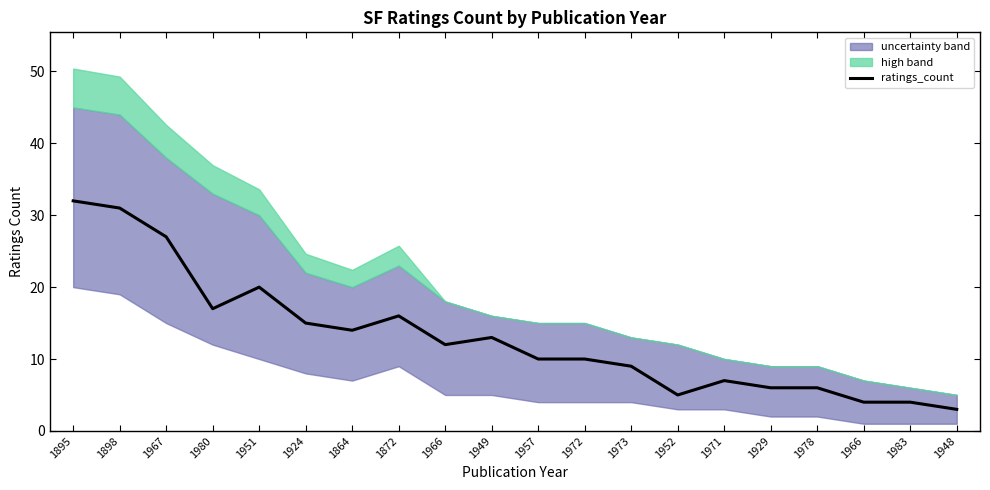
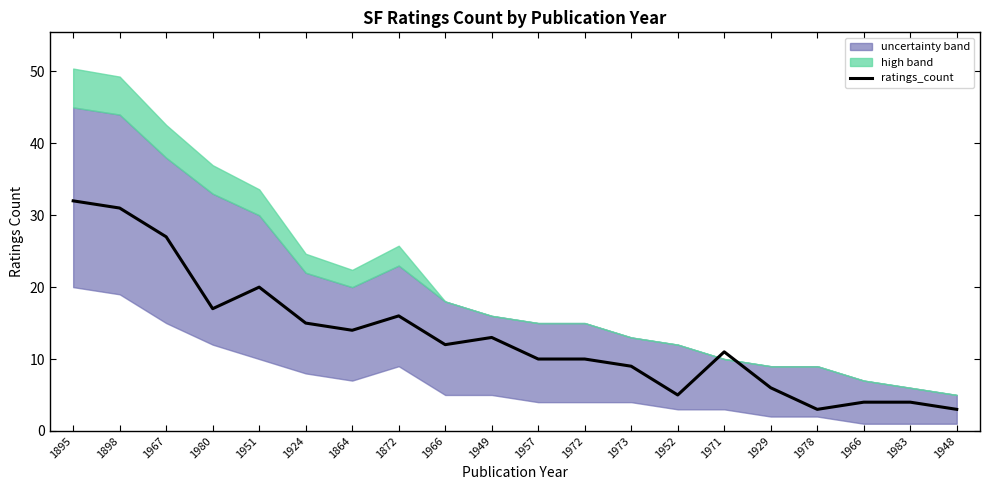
ratings_count, 1971: 7 -> 11
ratings_count, 1978: 6 -> 3
